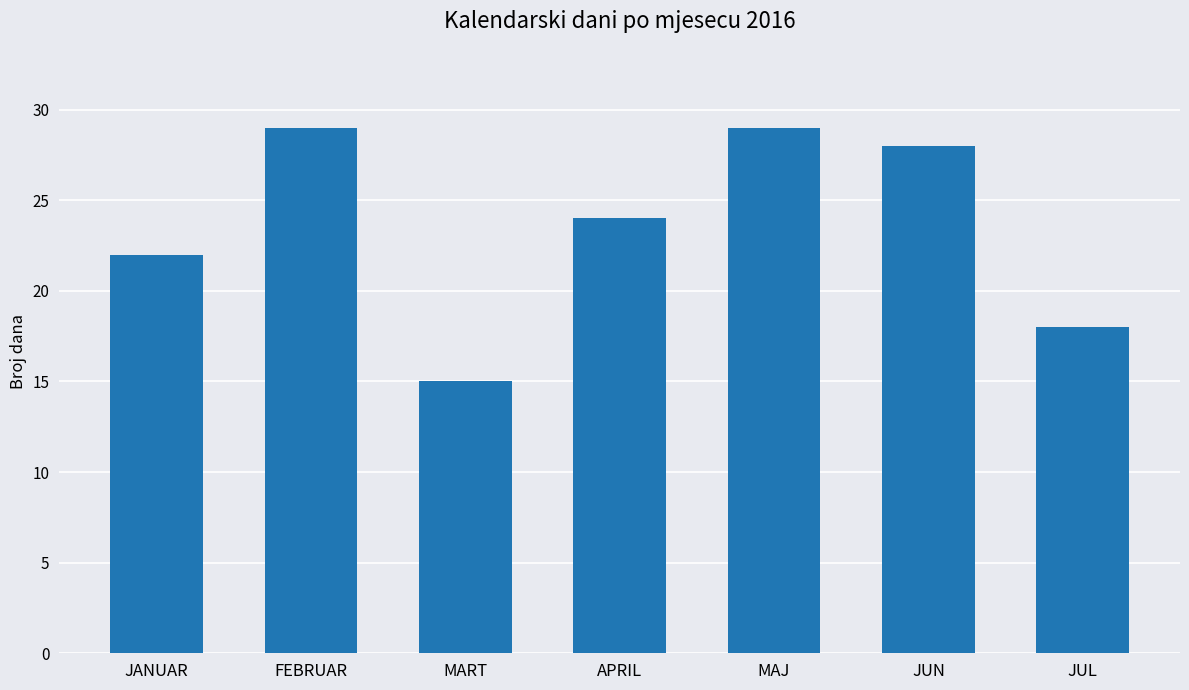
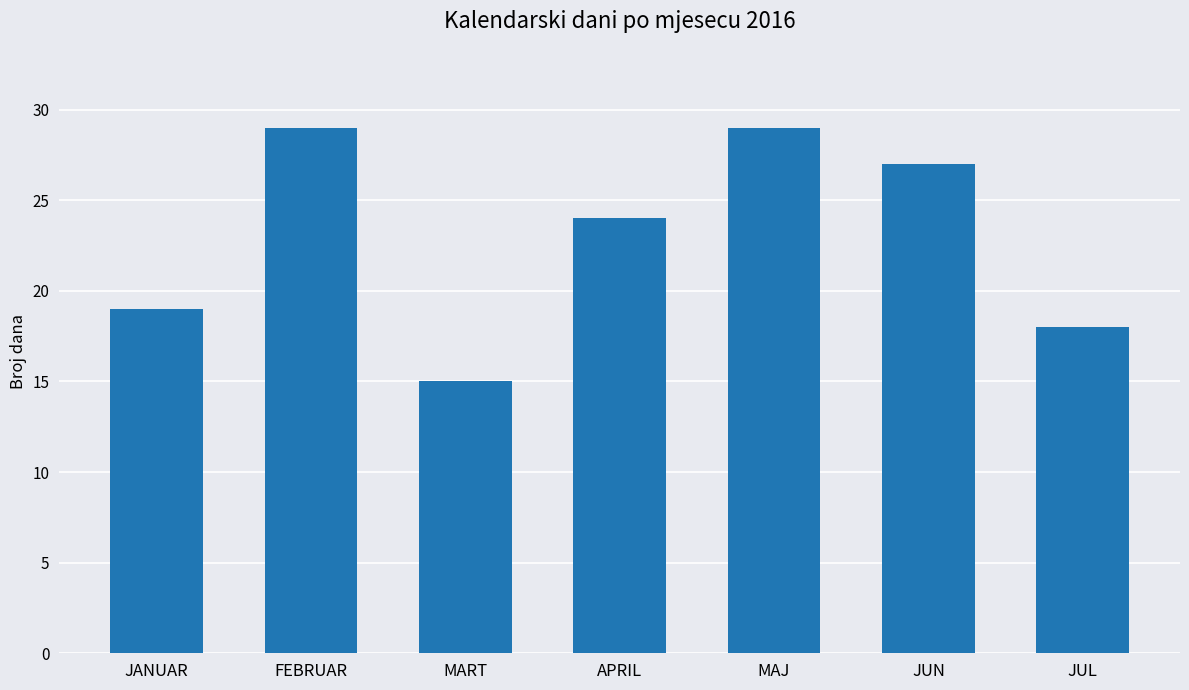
JANUAR: 22 -> 19
JUN: 28 -> 27
